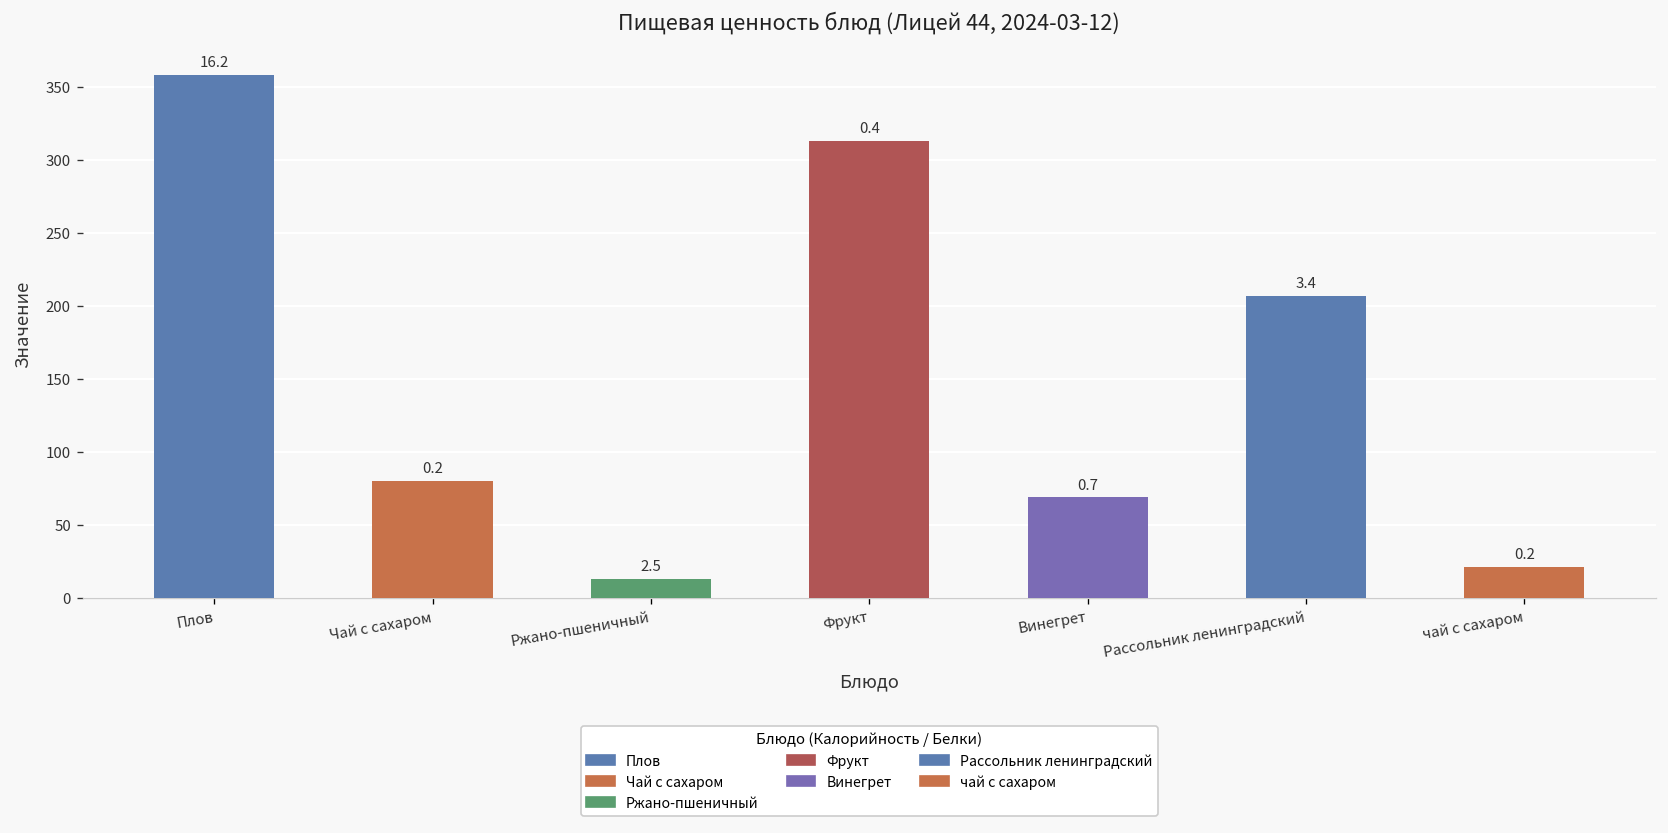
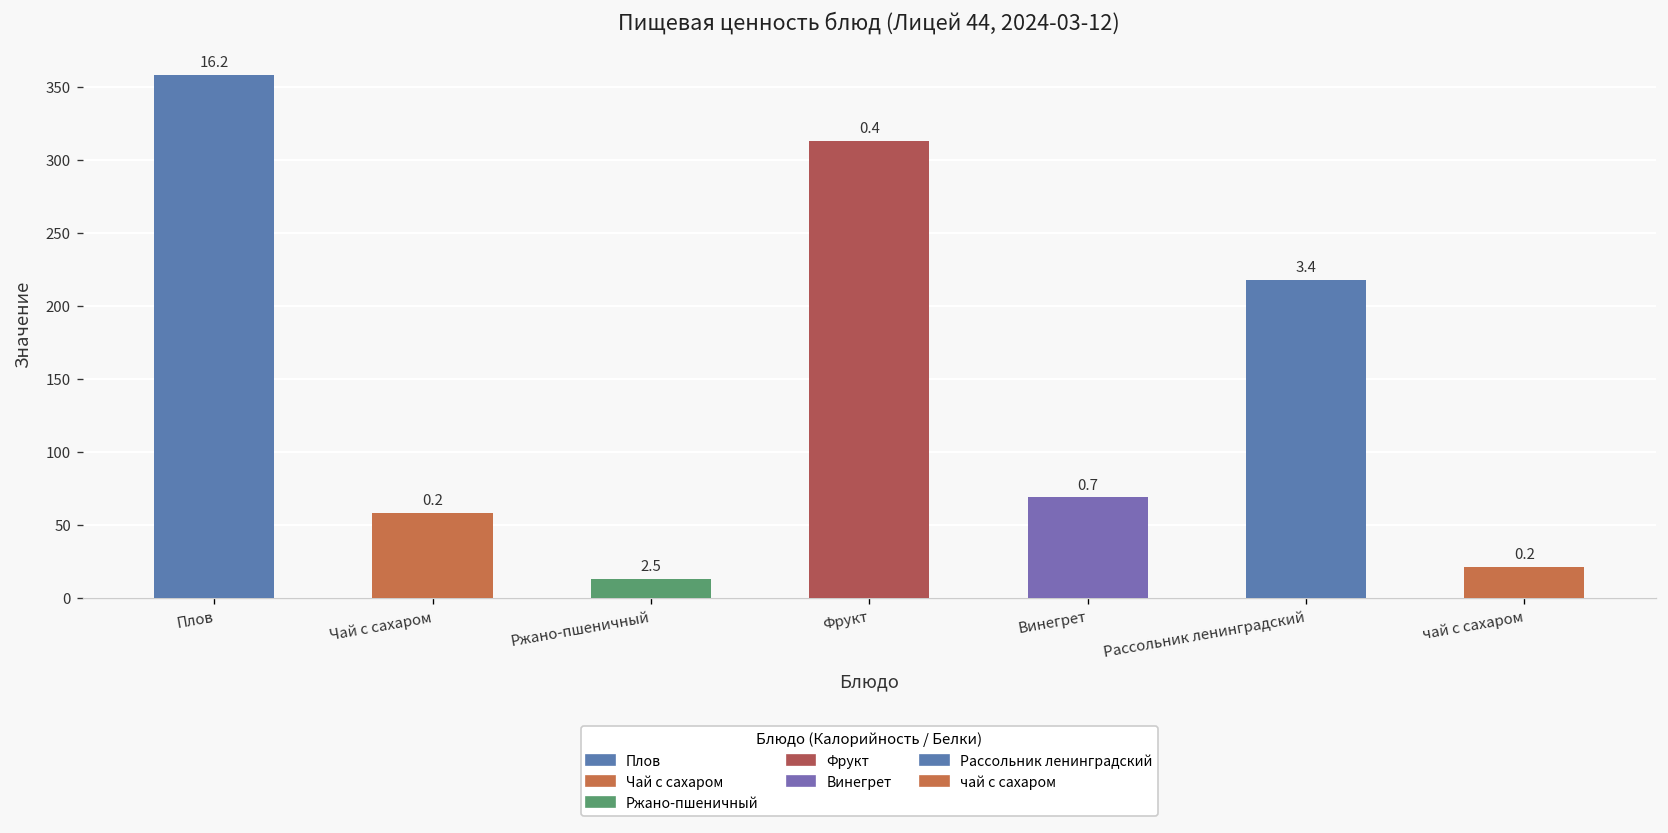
Чай с сахаром: 80 -> 58
Рассольник ленинградский: 207 -> 218
